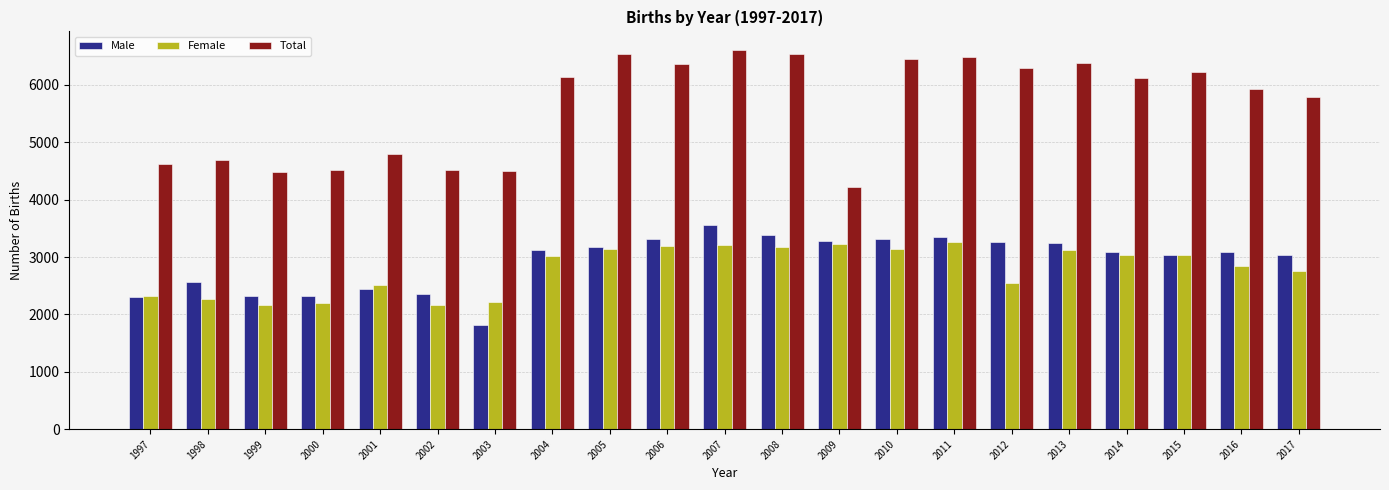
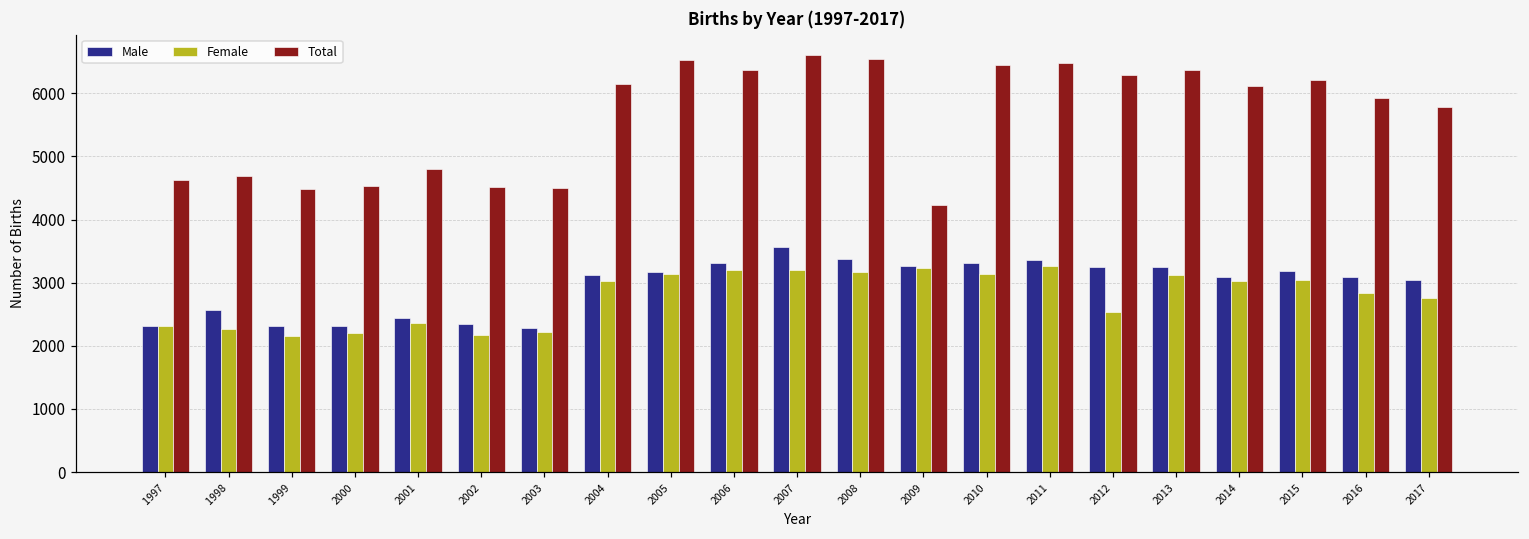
Female, 2001: 2500 -> 2400
Male, 2003: 1800 -> 2300
Male, 2015: 3000 -> 3200
